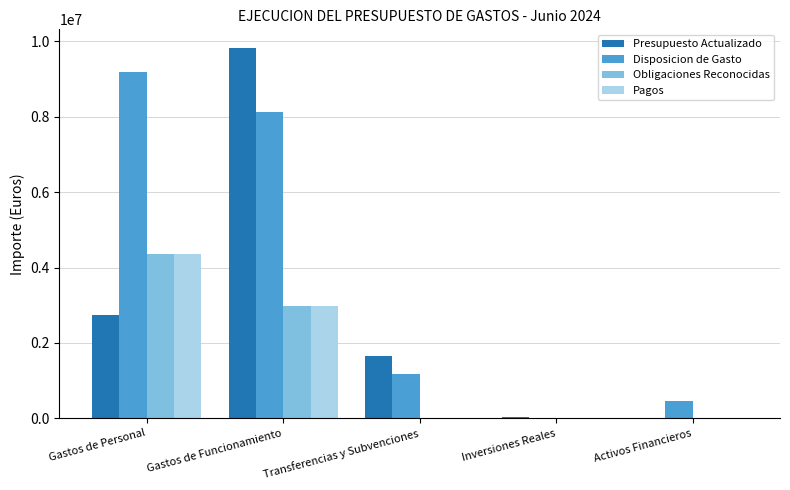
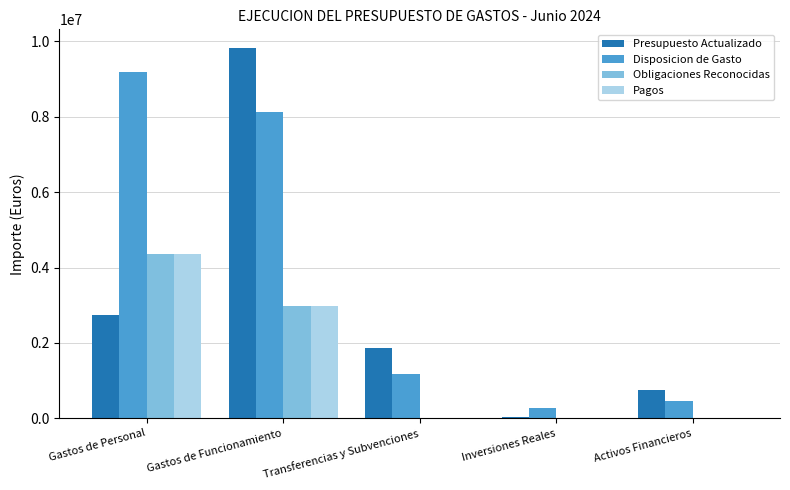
Presupuesto Actualizado, Transferencias y Subvenciones: 1600000 -> 1900000
Disposicion de Gasto, Inversiones Reales: 0 -> 300000
Presupuesto Actualizado, Activos Financieros: 0 -> 700000
